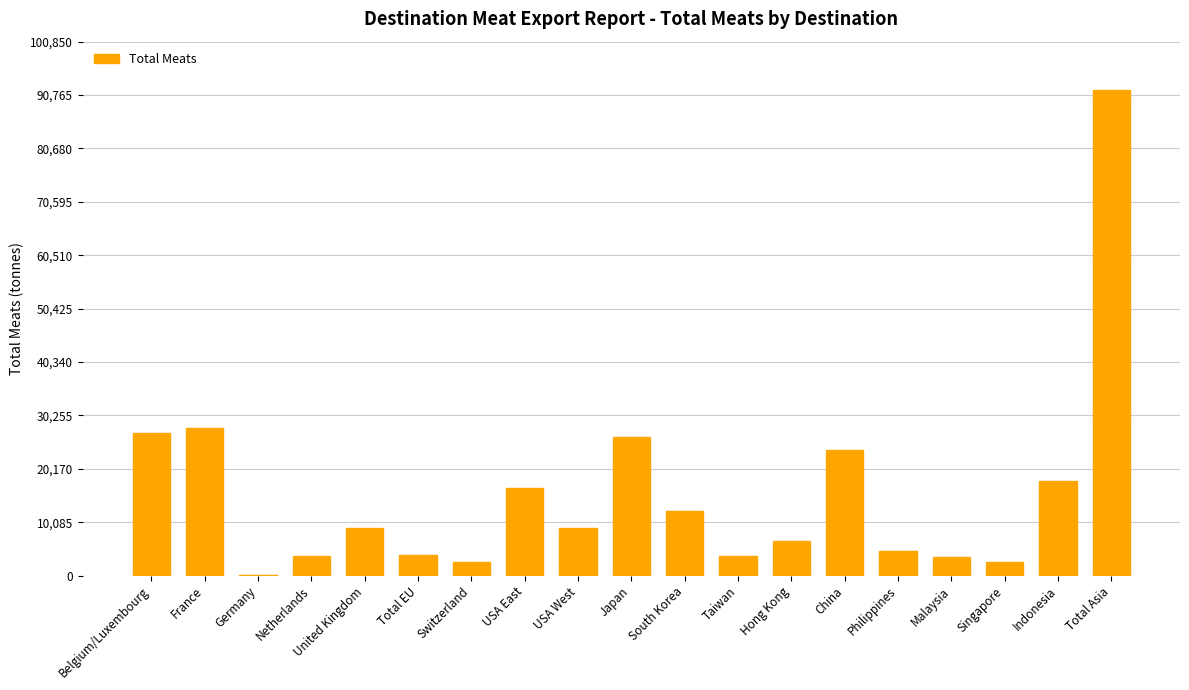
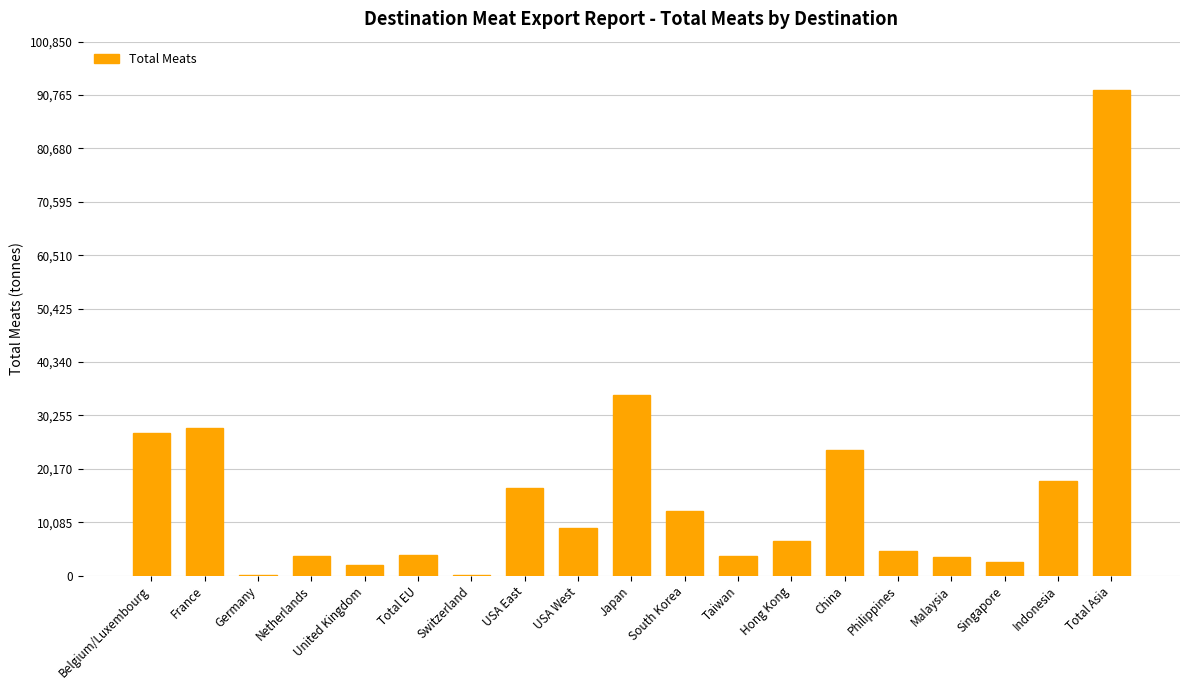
United Kingdom: 9,000 -> 2,000
Switzerland: 3,000 -> 0
Japan: 26,000 -> 34,000
